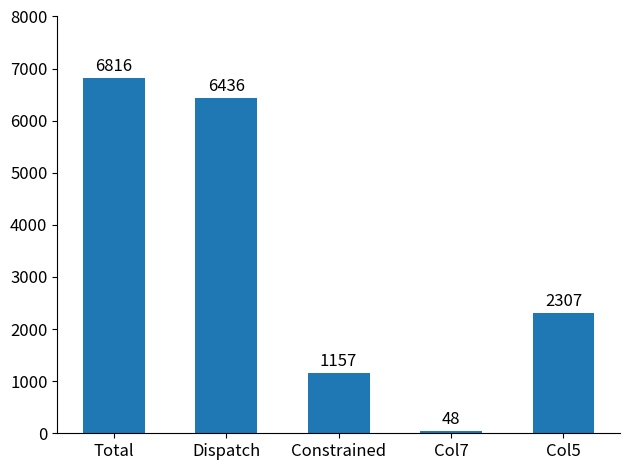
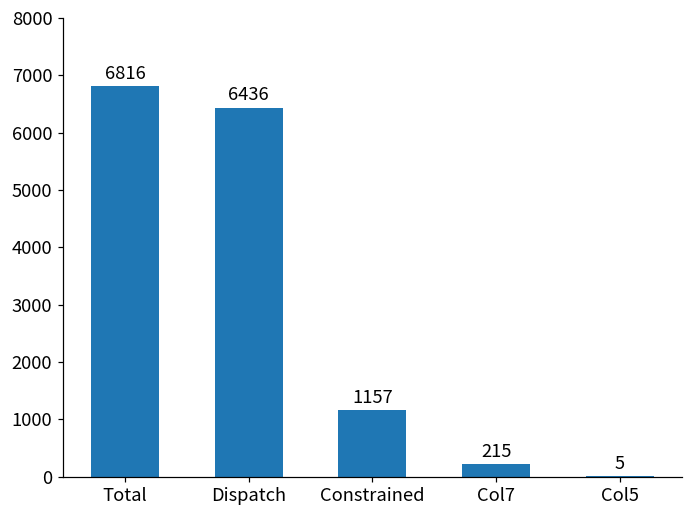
Col7: 48 -> 215
Col5: 2307 -> 5
